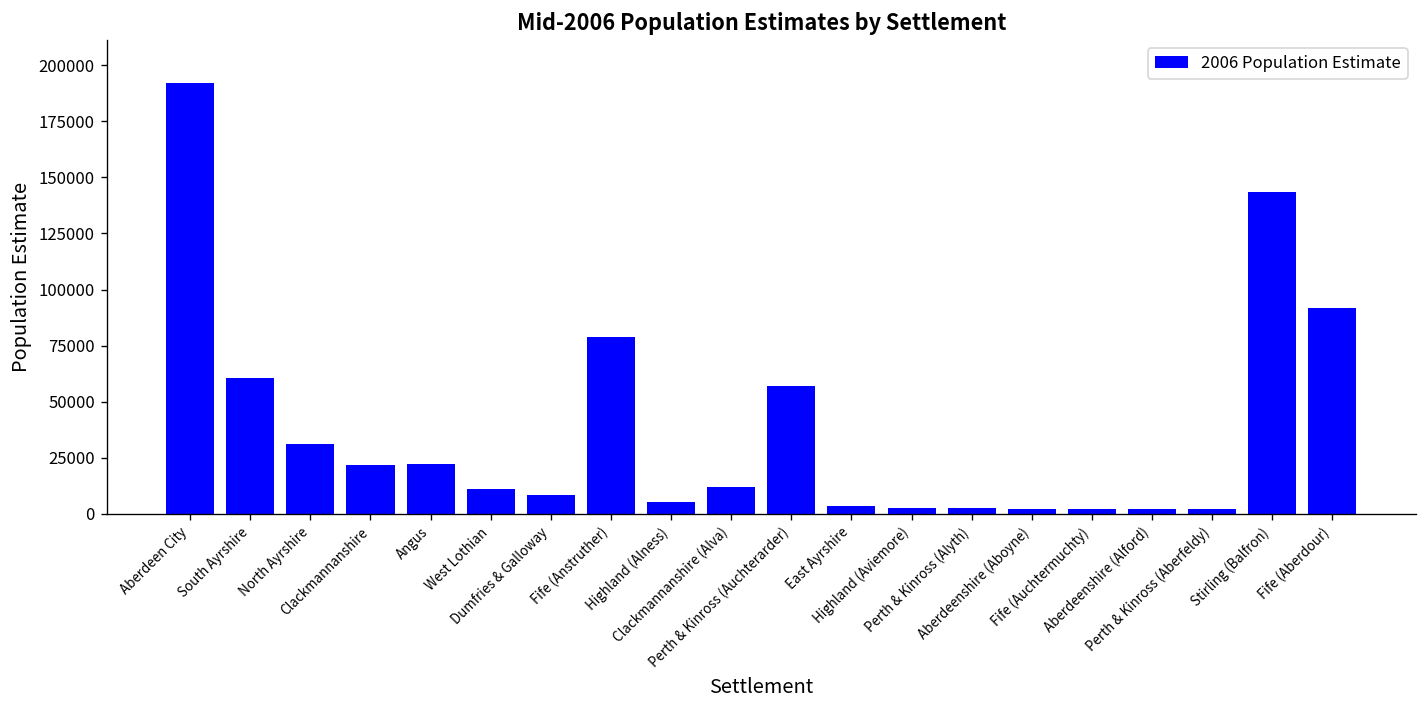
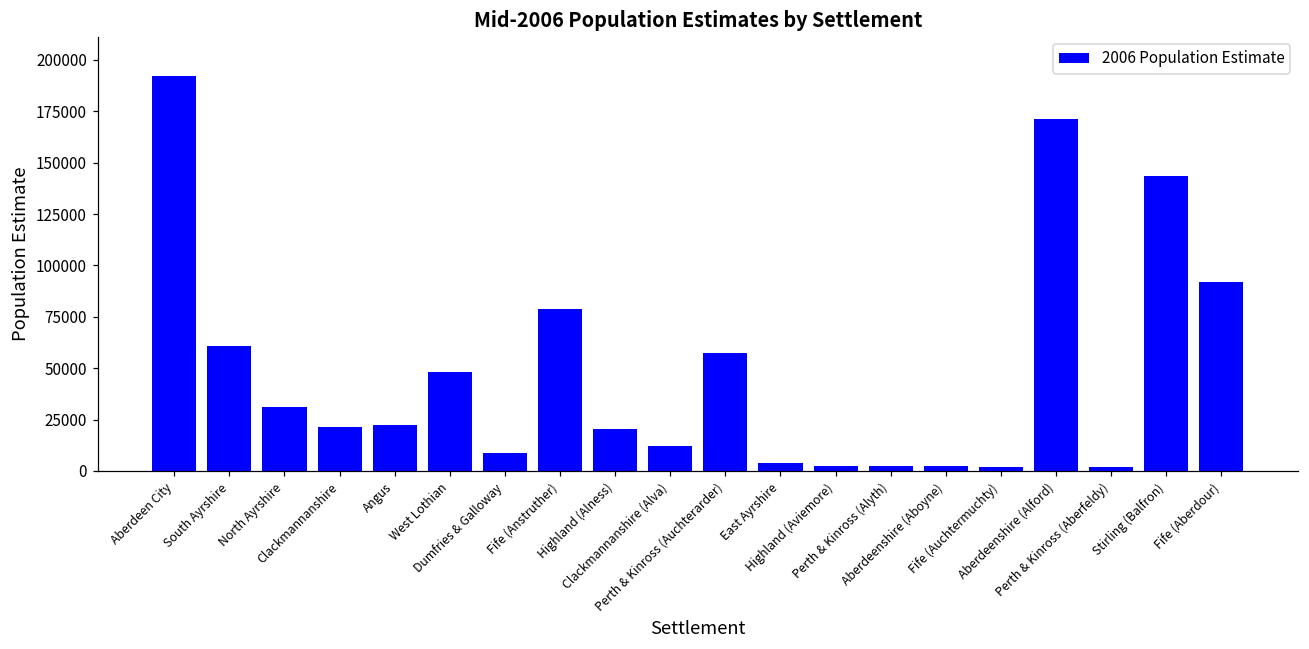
West Lothian: 11000 -> 48000
Highland (Alness): 5000 -> 20000
Aberdeenshire (Alford): 2000 -> 171000
